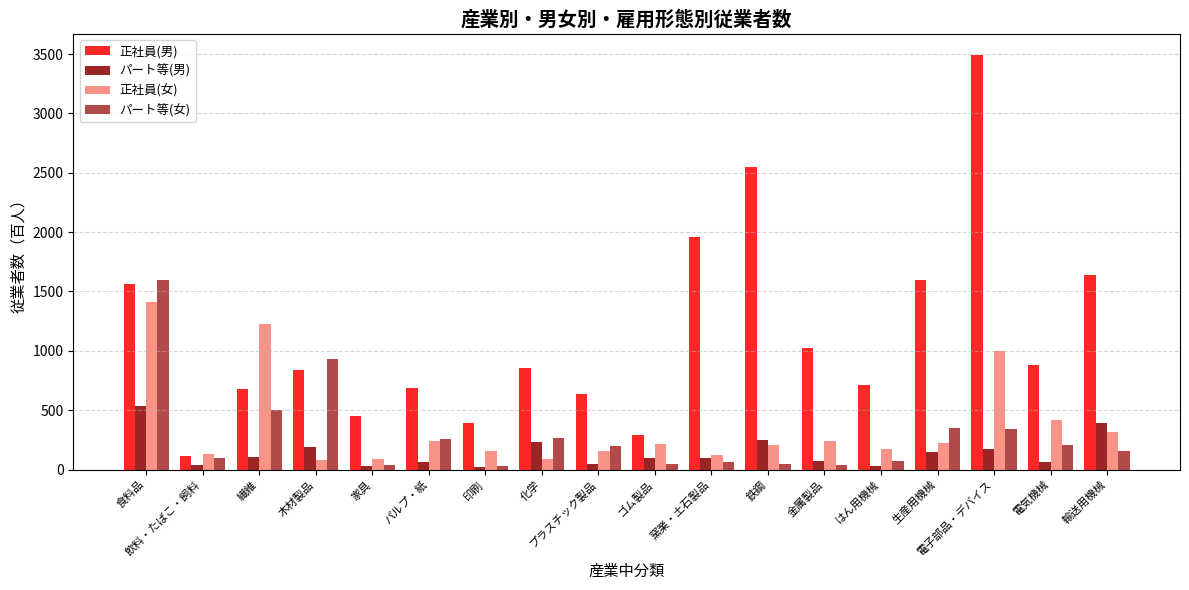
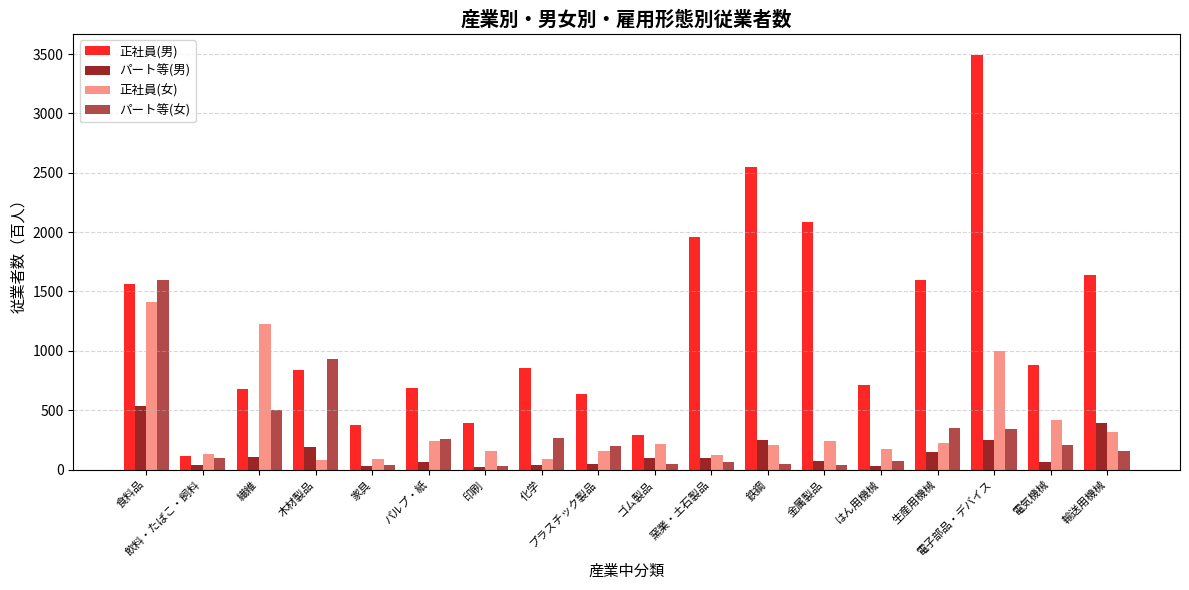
正社員(男), 家具: 450 -> 380
パート等(男), 化学: 230 -> 40
正社員(男), 金属製品: 1020 -> 2090
パート等(男), 電子部品・デバイス: 170 -> 250
